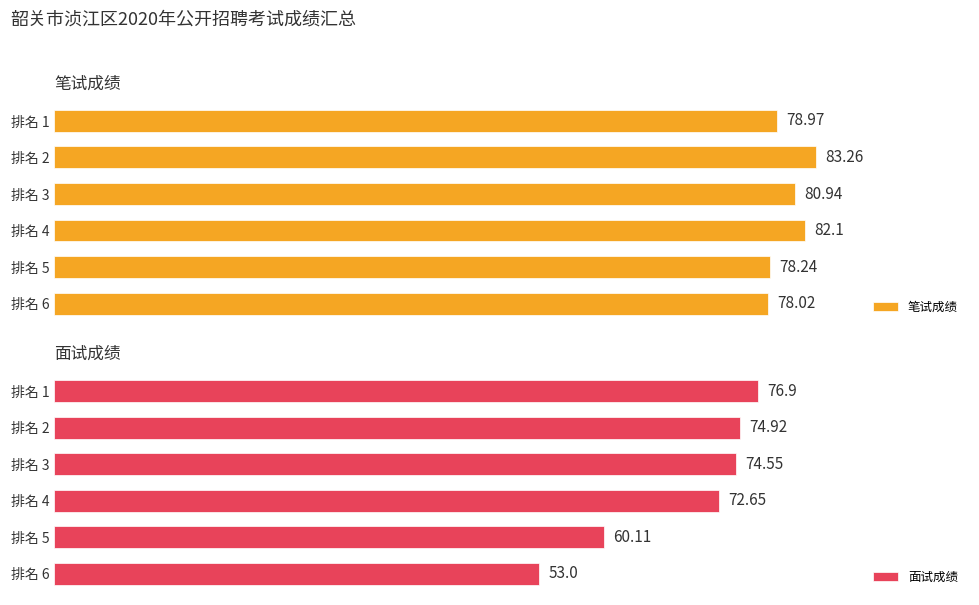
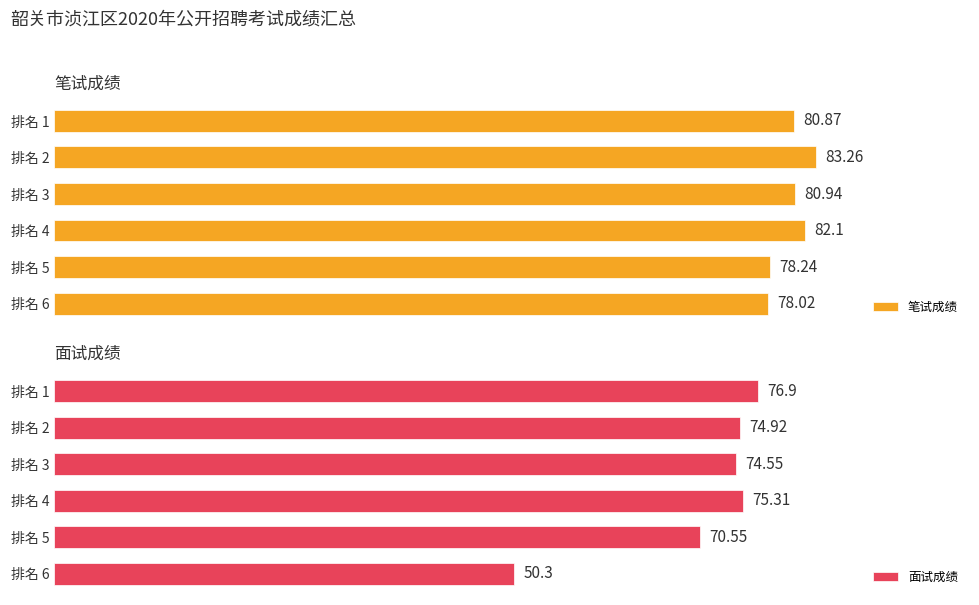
笔试成绩, 排名 1: 78.97 -> 80.87
面试成绩, 排名 4: 72.65 -> 75.31
面试成绩, 排名 5: 60.11 -> 70.55
面试成绩, 排名 6: 53.0 -> 50.3
